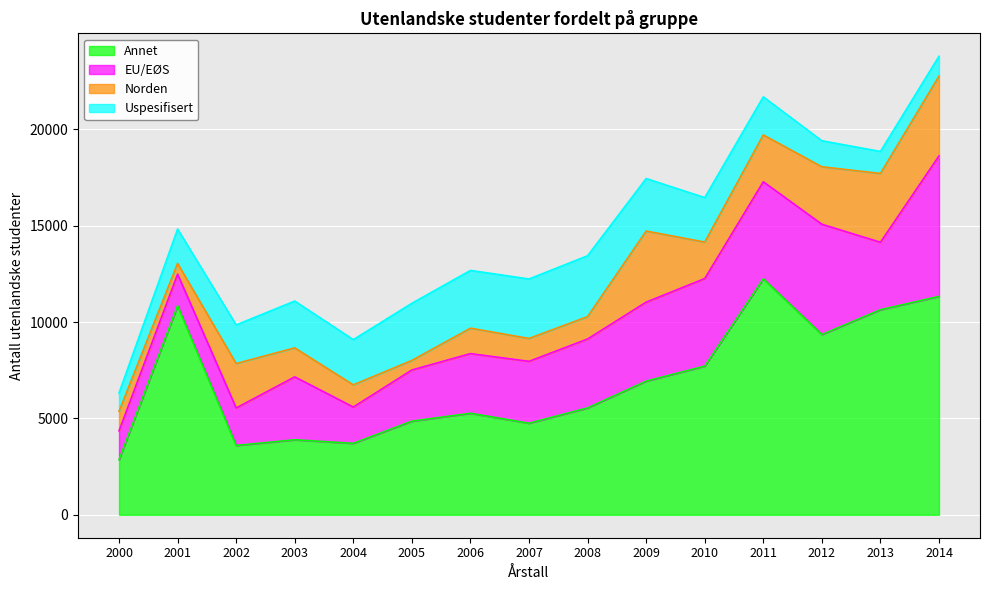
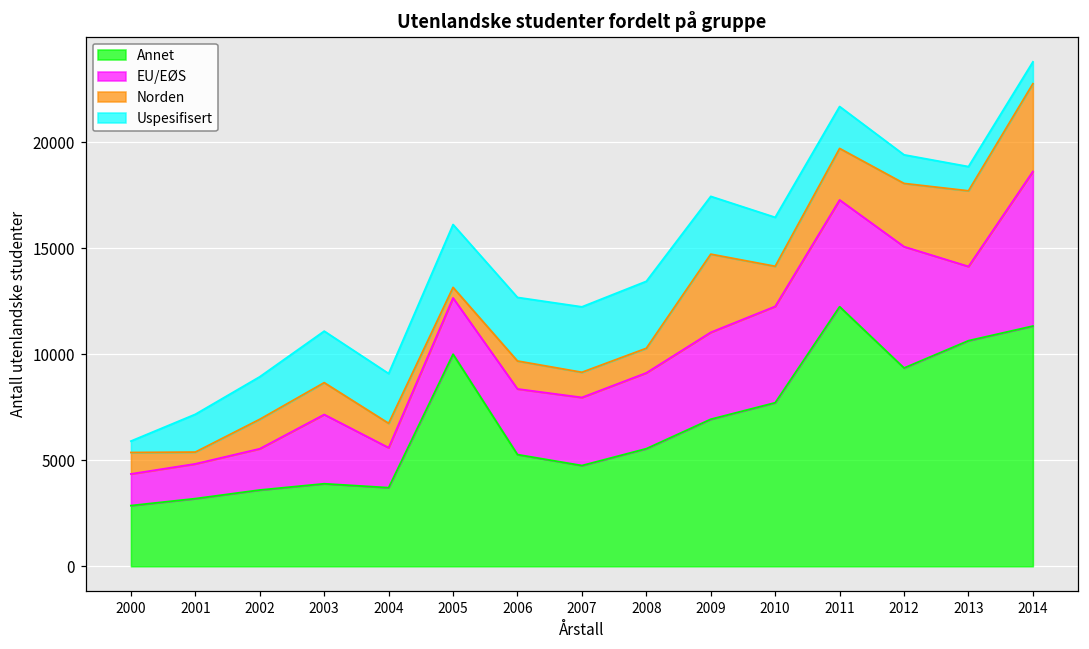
Uspesifisert, 2000: 1000 -> 500
Annet, 2001: 10800 -> 3200
Norden, 2002: 2300 -> 1400
Annet, 2005: 4900 -> 10000
